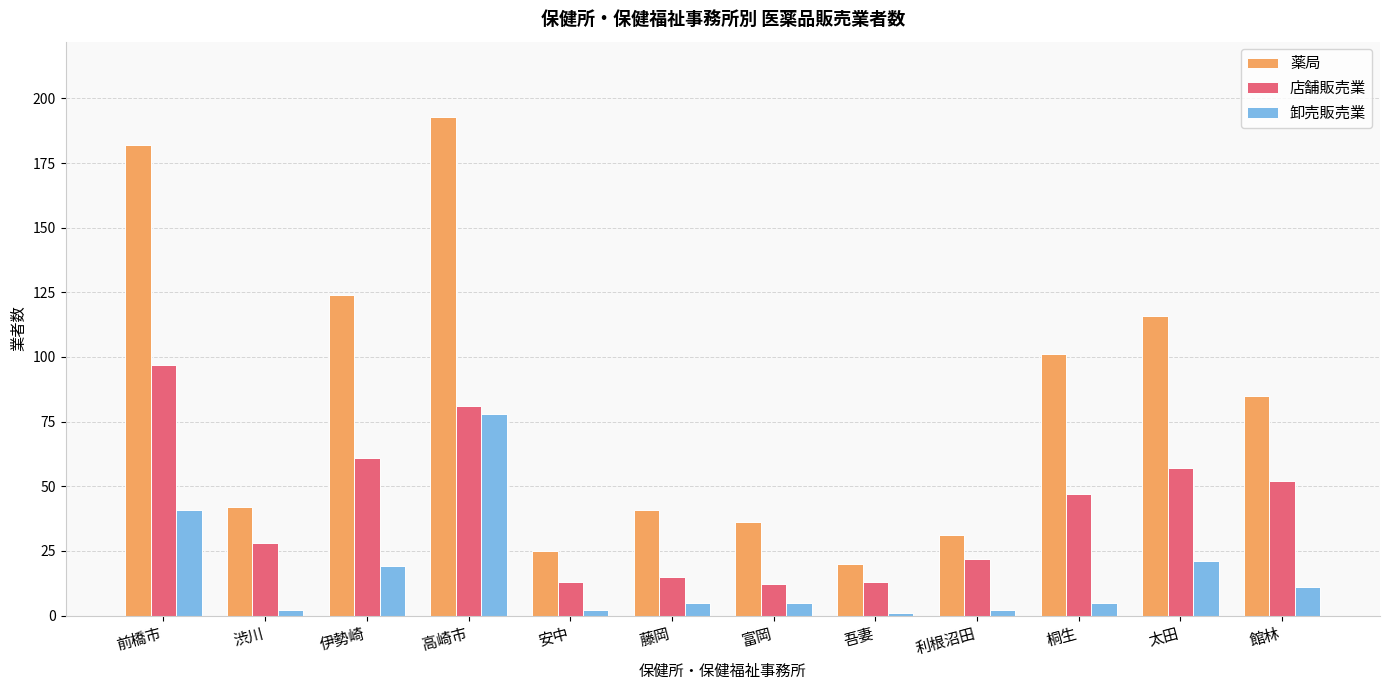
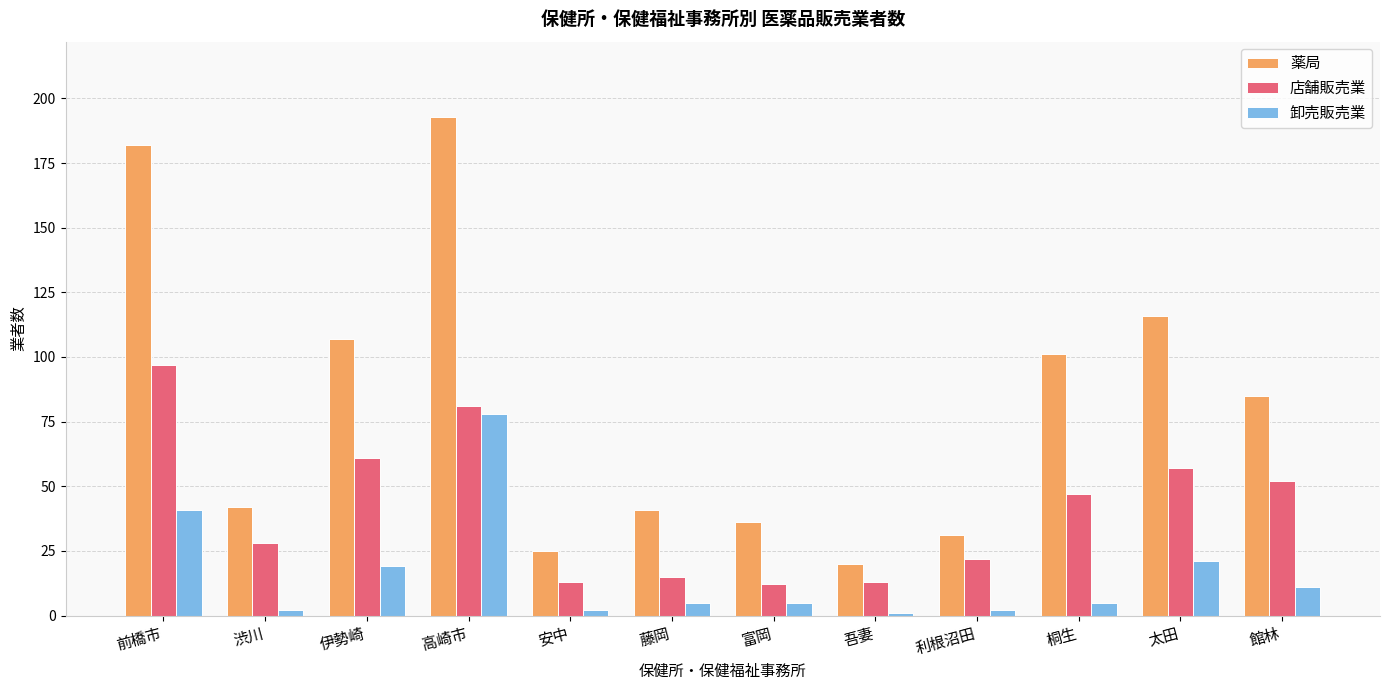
薬局, 伊勢崎: 124 -> 107
